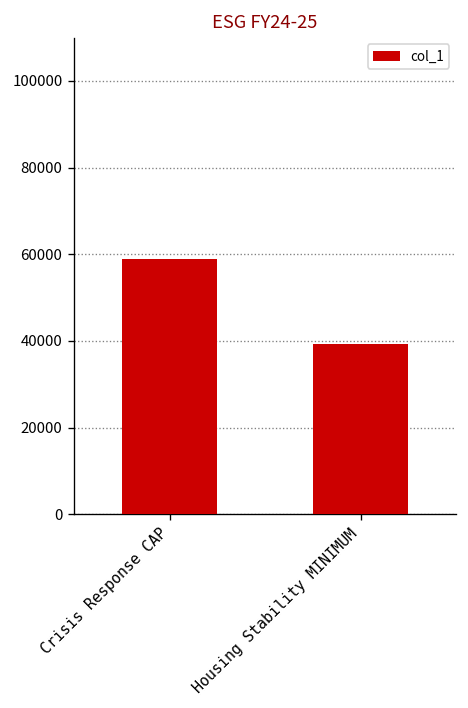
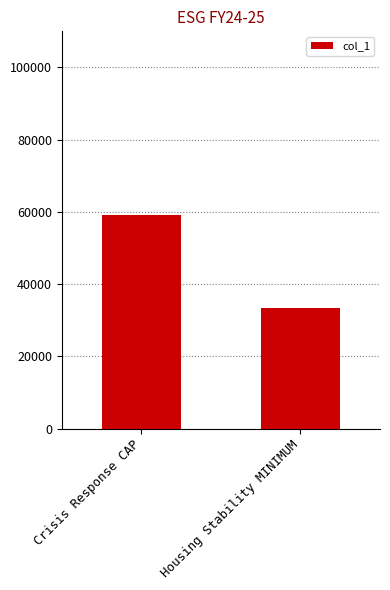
Housing Stability MINIMUM: 39000 -> 33000
